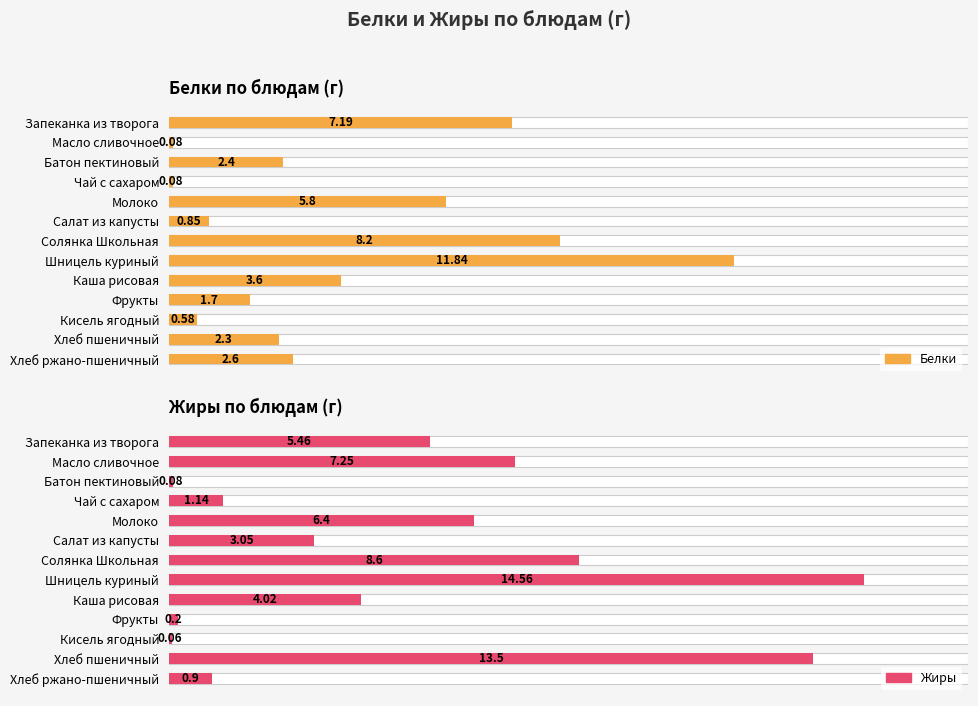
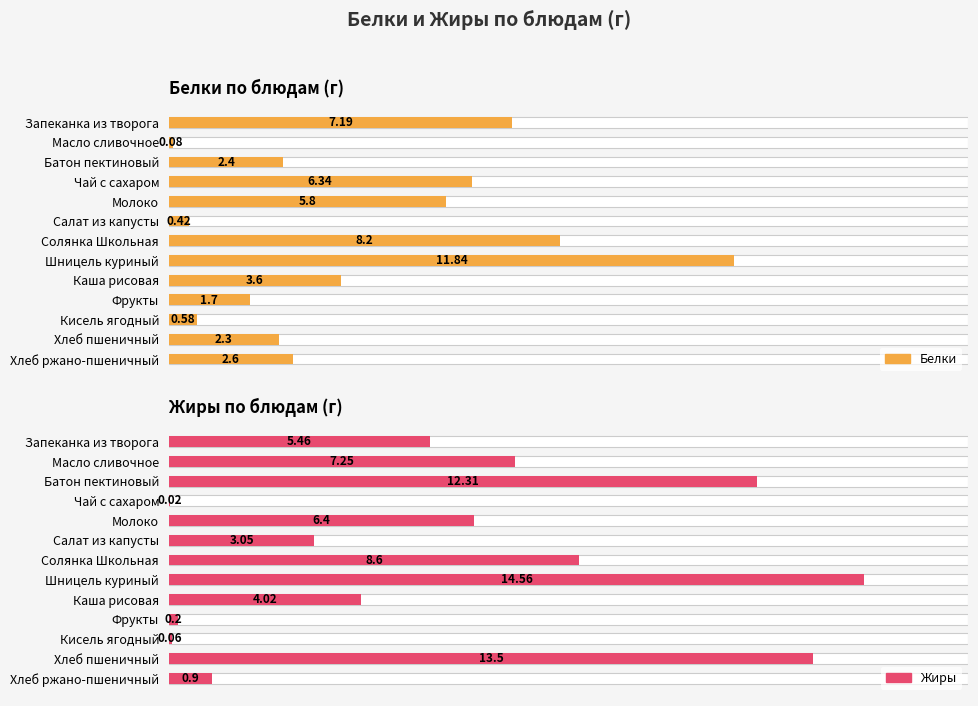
Белки по блюдам (г), Белки, Чай с сахаром: 0.08 -> 6.34
Белки по блюдам (г), Белки, Салат из капусты: 0.85 -> 0.42
Жиры по блюдам (г), Жиры, Батон пектиновый: 0.08 -> 12.31
Жиры по блюдам (г), Жиры, Чай с сахаром: 1.14 -> 0.02
